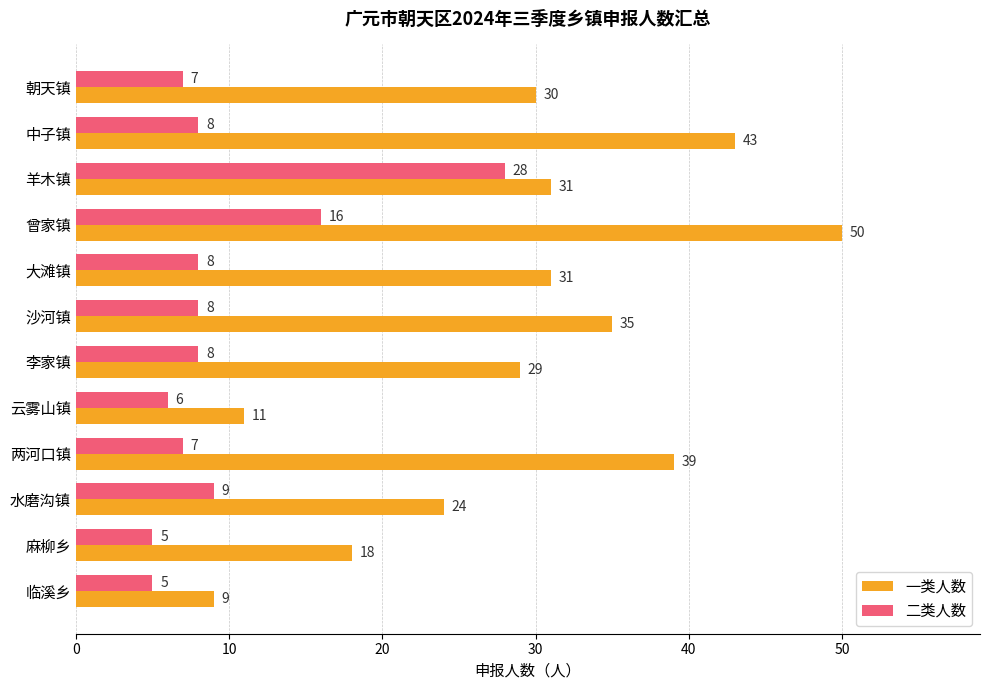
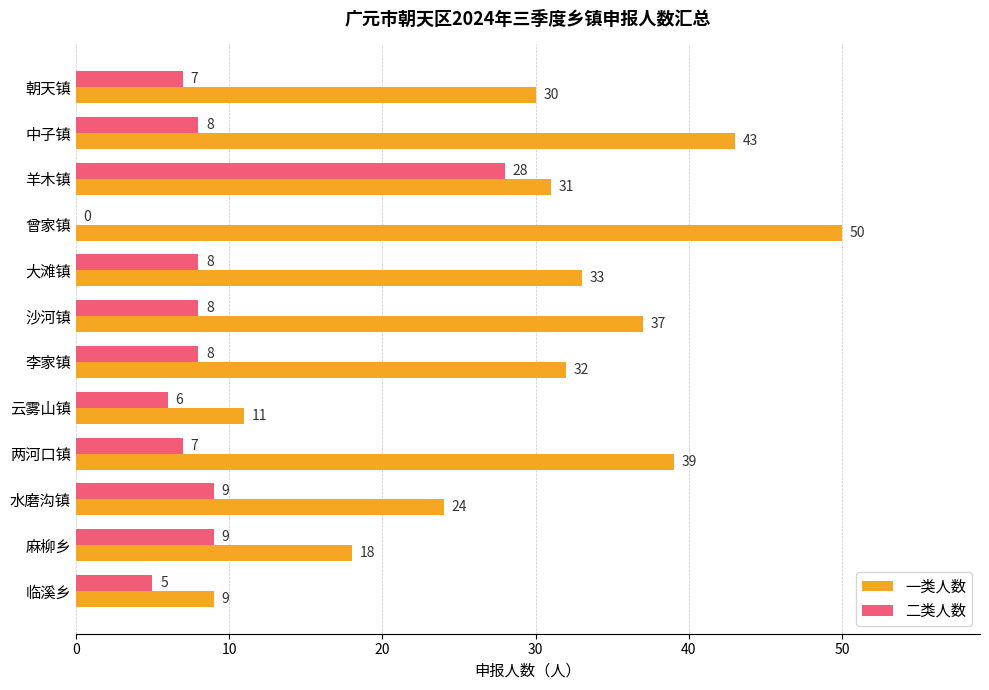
二类人数, 曾家镇: 16 -> 0
一类人数, 大滩镇: 31 -> 33
一类人数, 沙河镇: 35 -> 37
一类人数, 李家镇: 29 -> 32
二类人数, 麻柳乡: 5 -> 9
